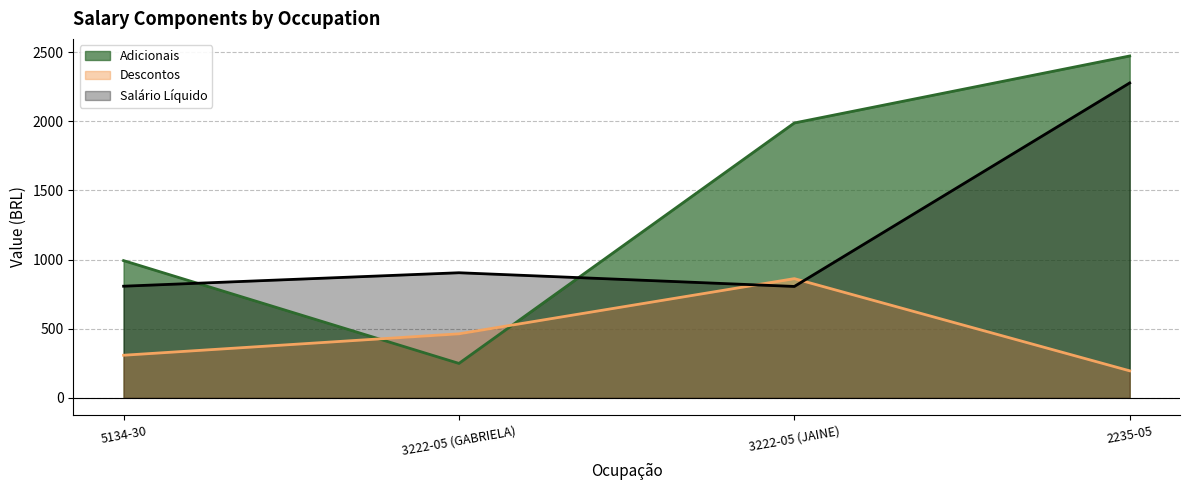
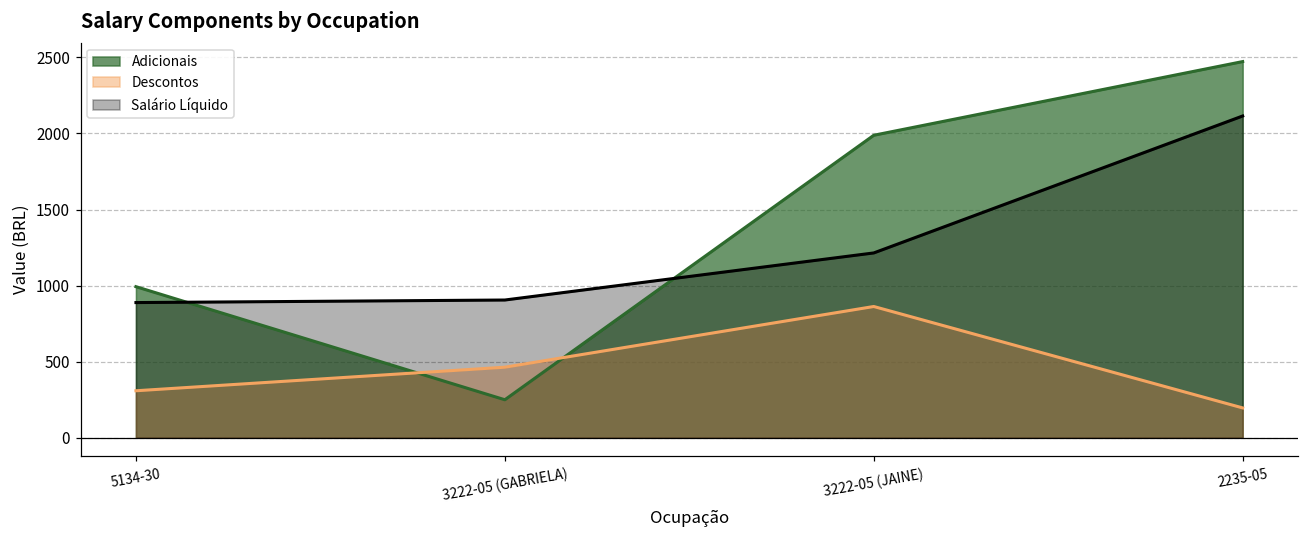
Salário Líquido, 5134-30: 810 -> 890
Salário Líquido, 3222-05 (JAINE): 810 -> 1210
Salário Líquido, 2235-05: 2280 -> 2120
